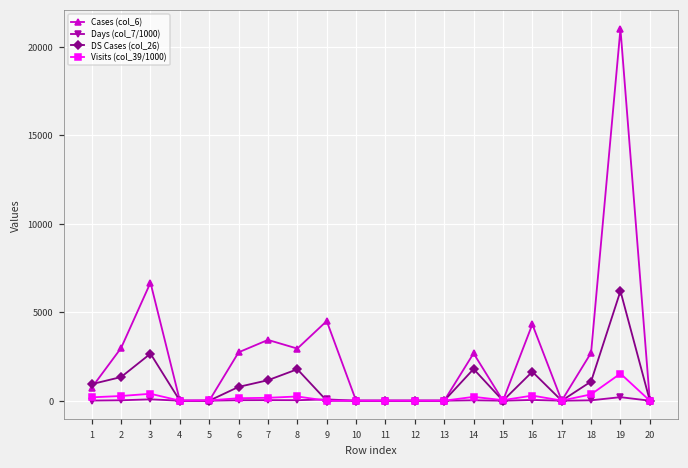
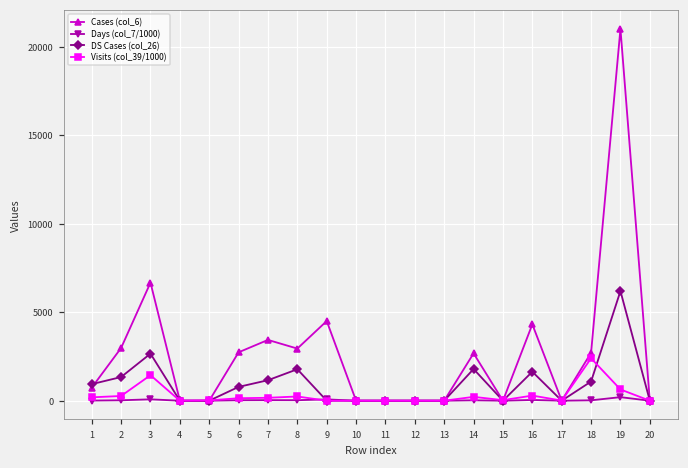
Visits (col_39/1000), 3: 400 -> 1400
Visits (col_39/1000), 18: 400 -> 2400
Visits (col_39/1000), 19: 1500 -> 600
